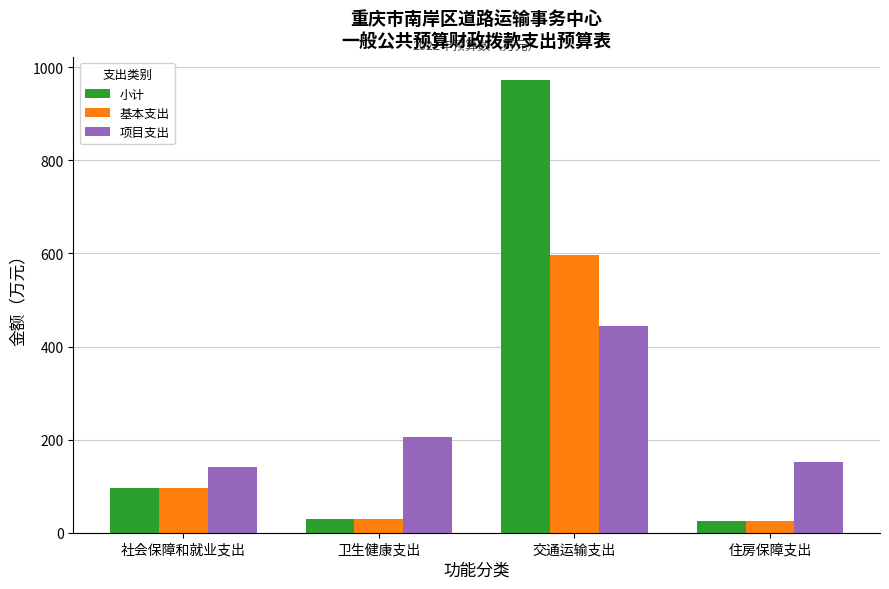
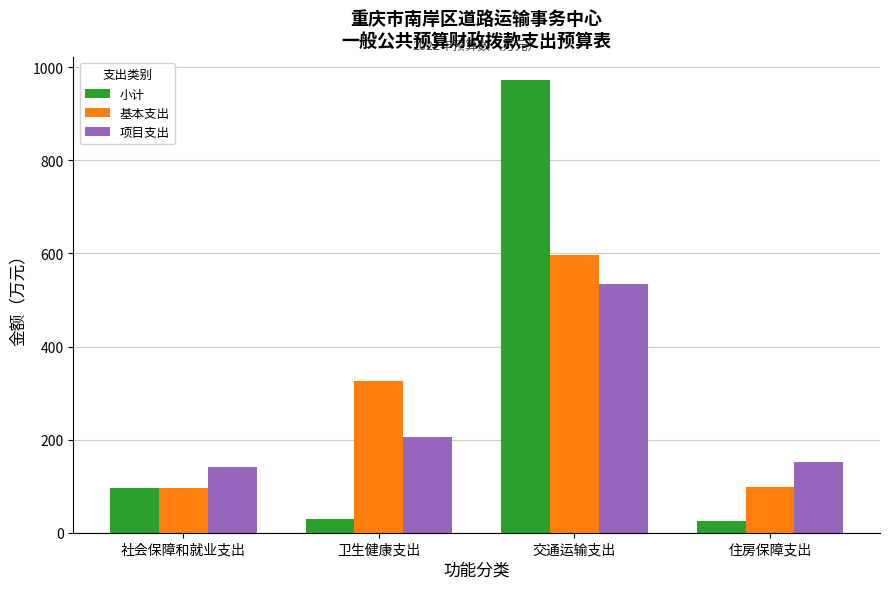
基本支出, 卫生健康支出: 30 -> 330
项目支出, 交通运输支出: 440 -> 540
基本支出, 住房保障支出: 20 -> 100
